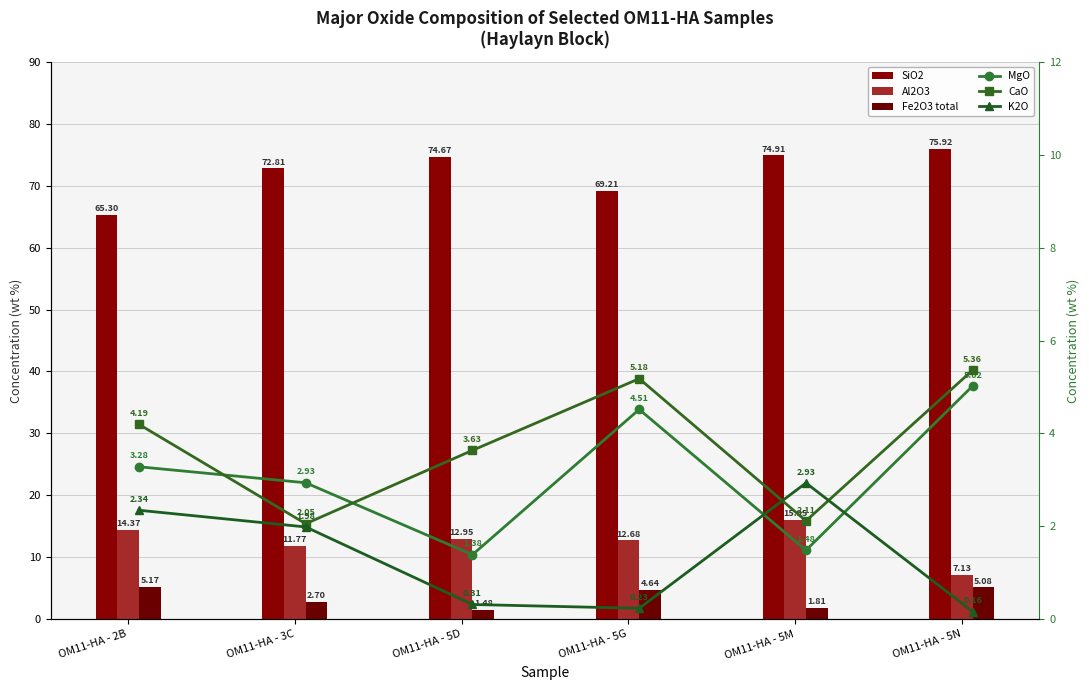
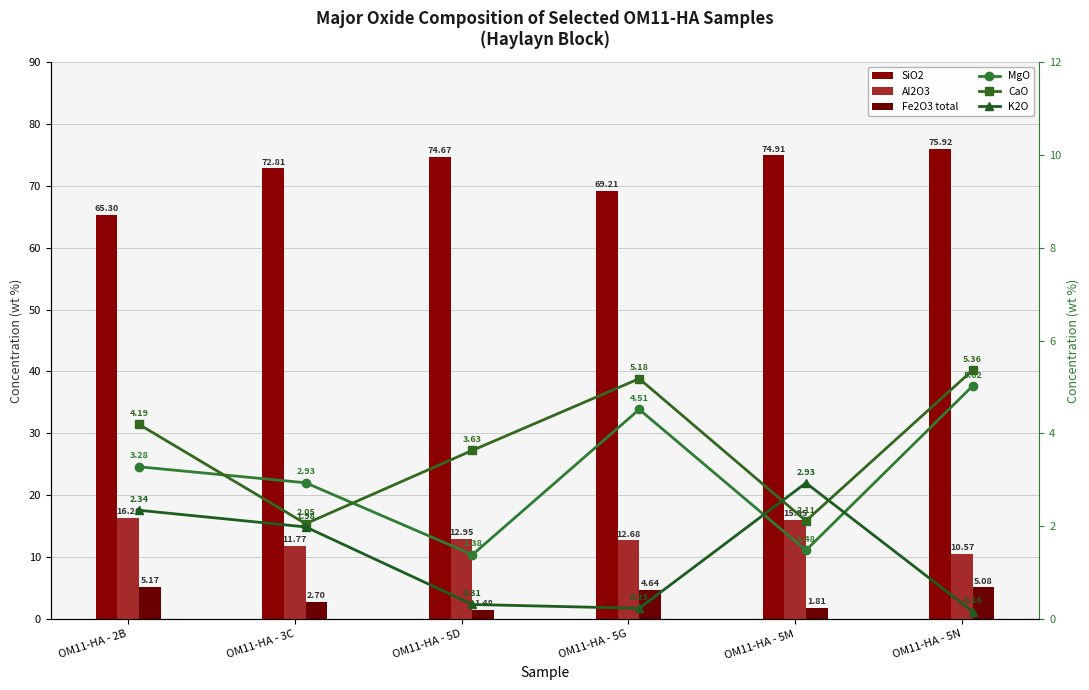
Al2O3, OM11-HA - 2B: 14.37 -> 16.26
Al2O3, OM11-HA - 5N: 7.13 -> 10.57
